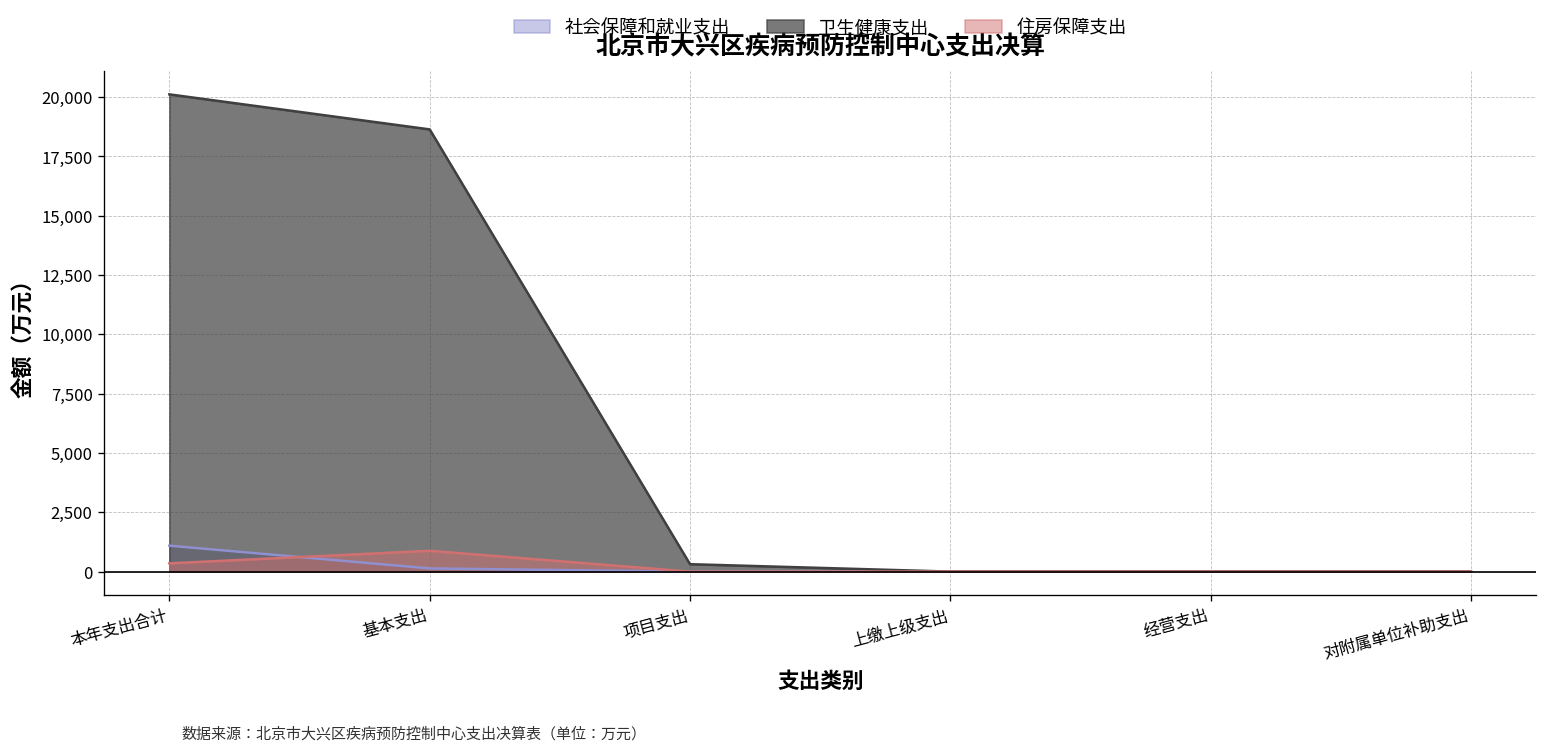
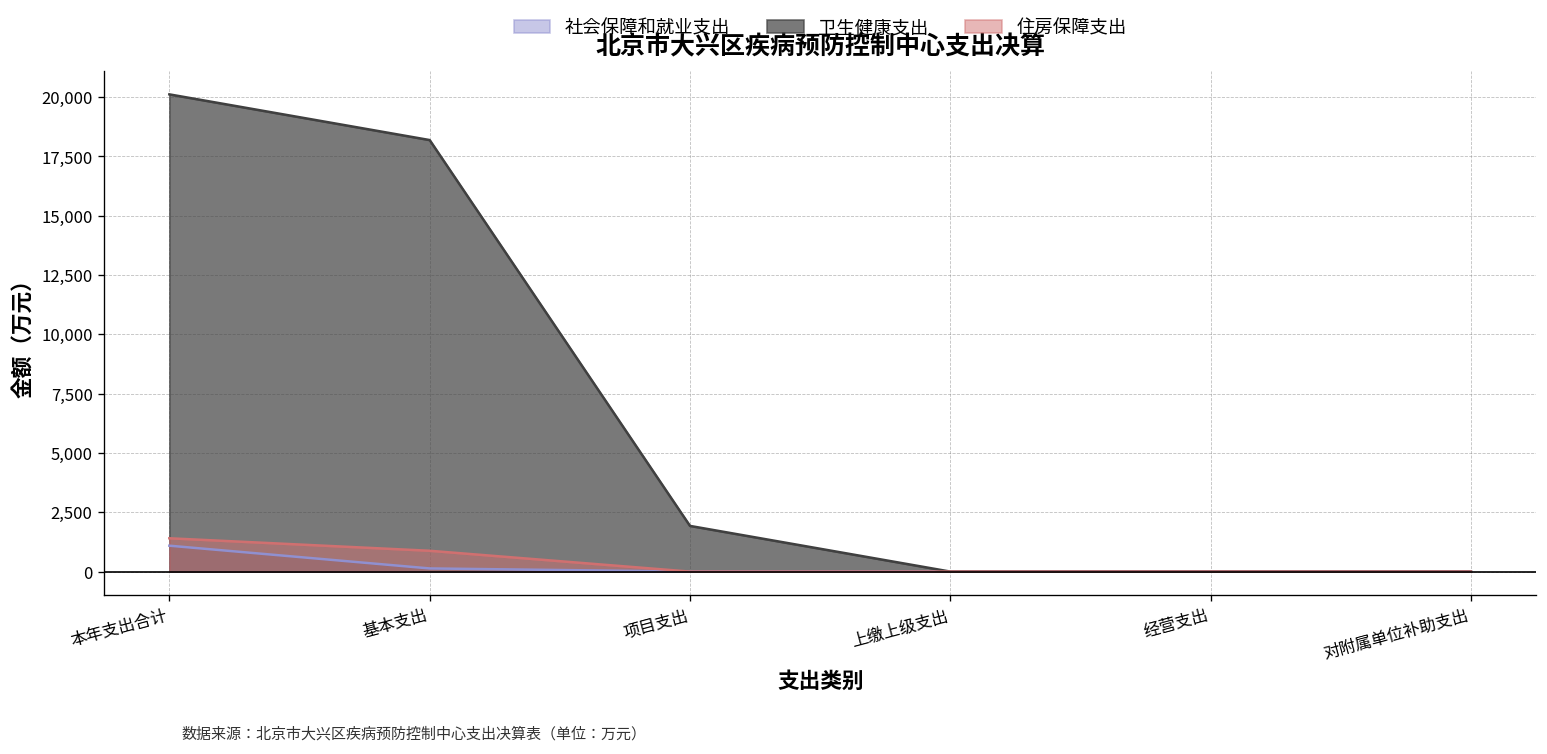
住房保障支出, 本年支出合计: 300 -> 1,400
卫生健康支出, 基本支出: 18,600 -> 18,200
卫生健康支出, 项目支出: 300 -> 1,900
